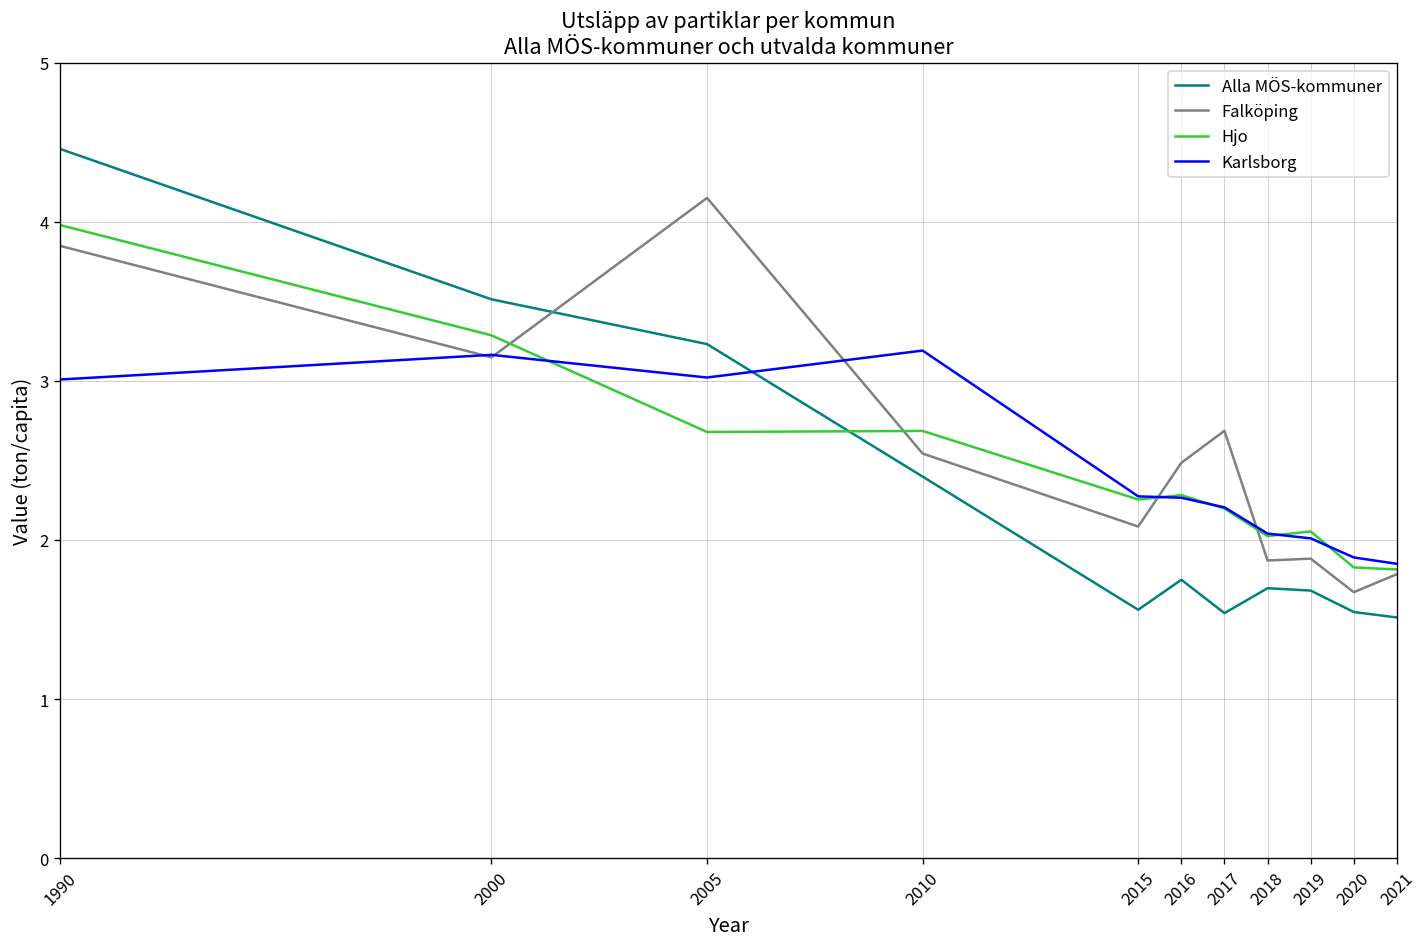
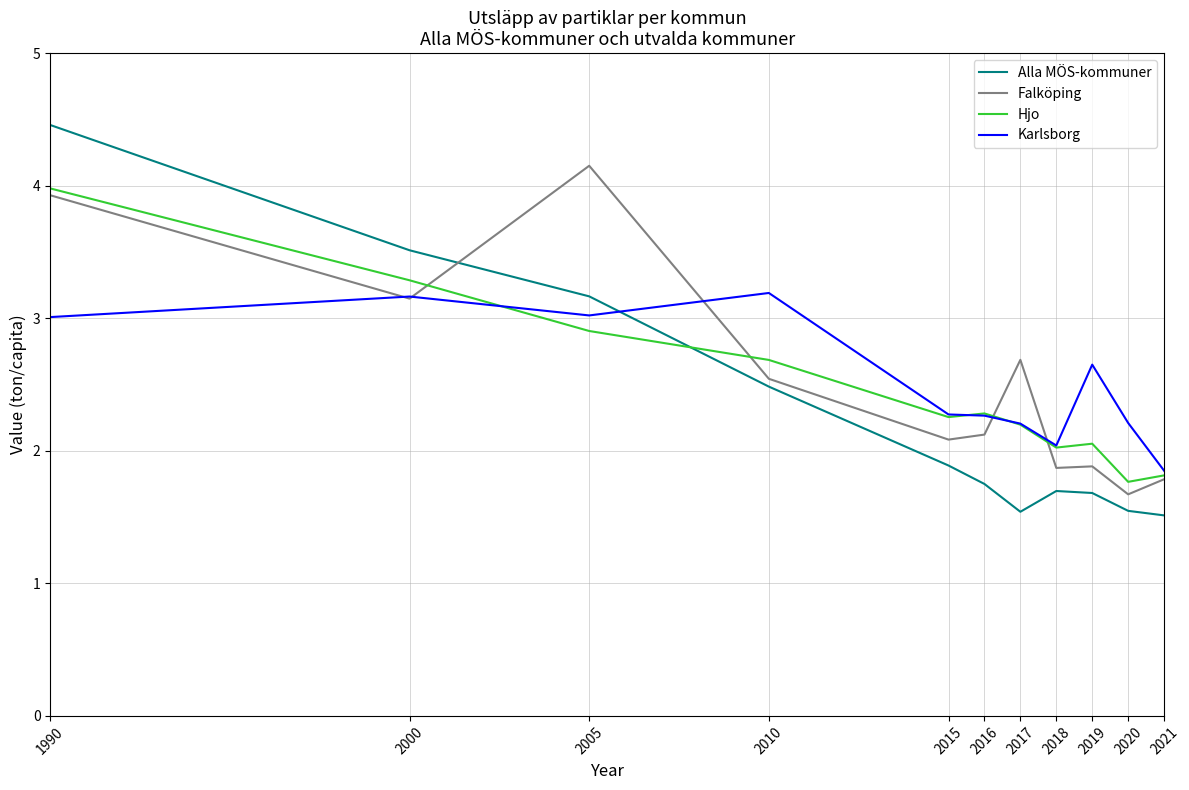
Falköping, 1990: 3.85 -> 3.93
Alla MÖS-kommuner, 2005: 3.23 -> 3.17
Hjo, 2005: 2.68 -> 2.90
Alla MÖS-kommuner, 2010: 2.40 -> 2.48
Alla MÖS-kommuner, 2015: 1.56 -> 1.89
Falköping, 2016: 2.49 -> 2.12
Karlsborg, 2019: 2.01 -> 2.65
Hjo, 2020: 1.83 -> 1.77
Karlsborg, 2020: 1.89 -> 2.21
